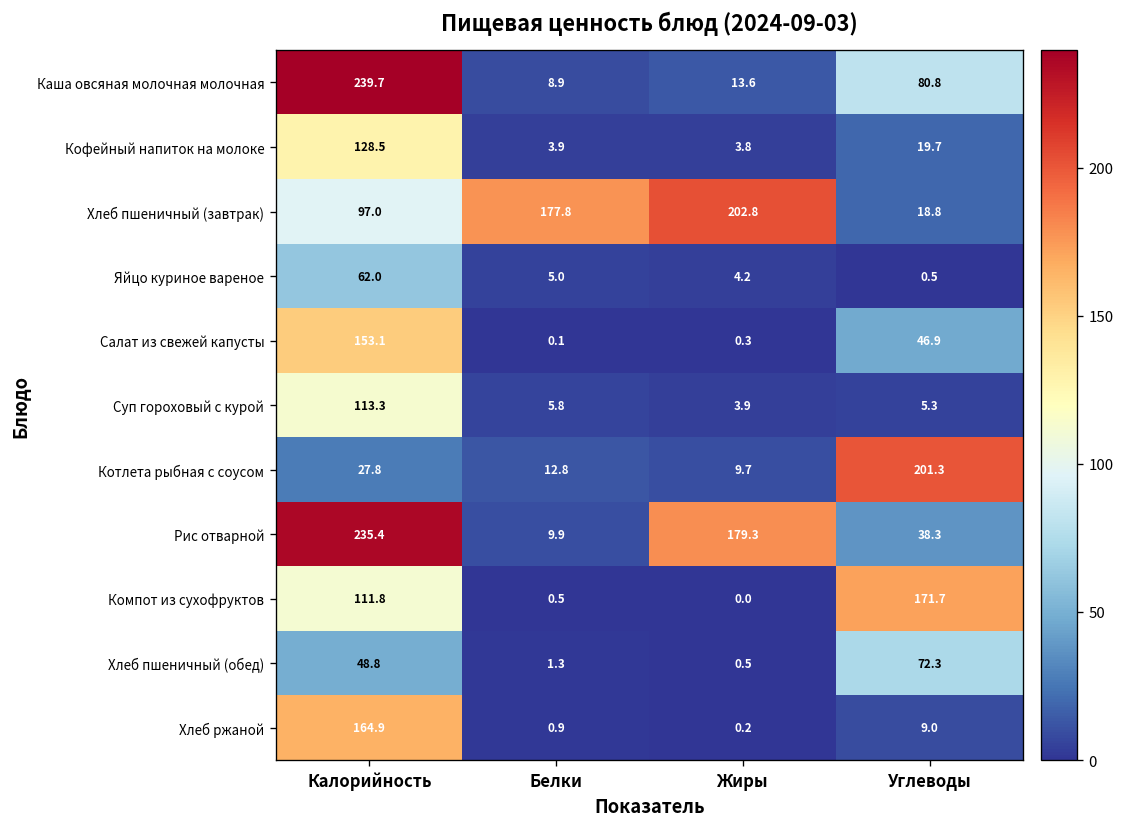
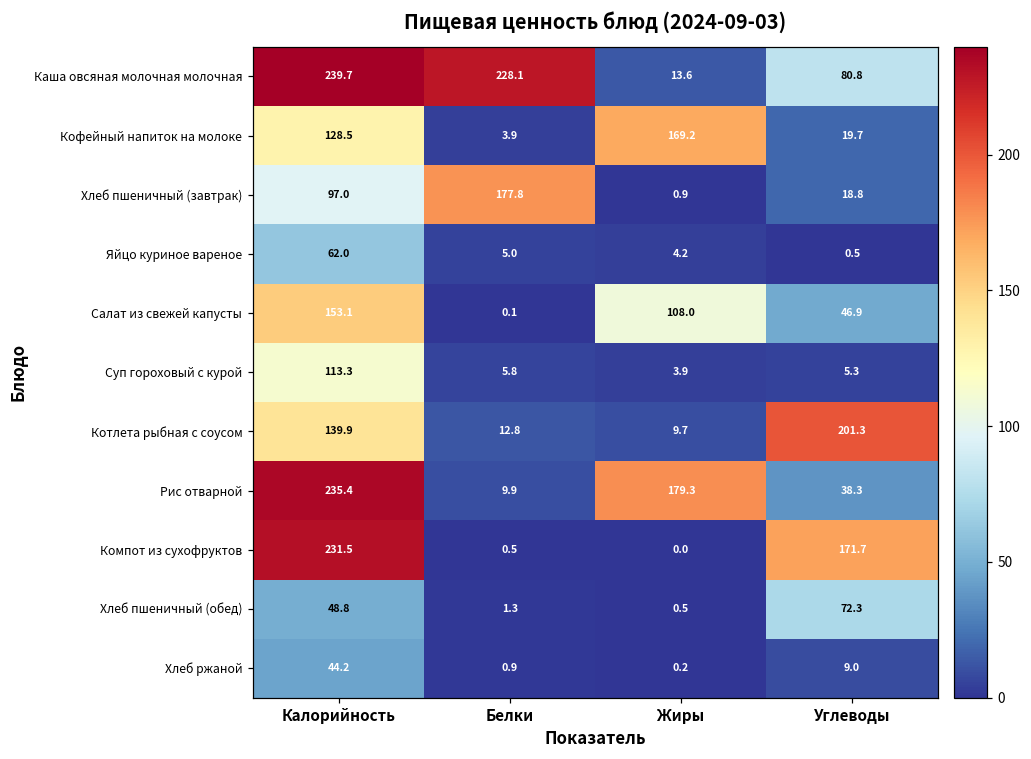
Каша овсяная молочная молочная, Белки: 8.9 -> 228.1
Кофейный напиток на молоке, Жиры: 3.8 -> 169.2
Хлеб пшеничный (завтрак), Жиры: 202.8 -> 0.9
Салат из свежей капусты, Жиры: 0.3 -> 108.0
Котлета рыбная с соусом, Калорийность: 27.8 -> 139.9
Компот из сухофруктов, Калорийность: 111.8 -> 231.5
Хлеб ржаной, Калорийность: 164.9 -> 44.2
